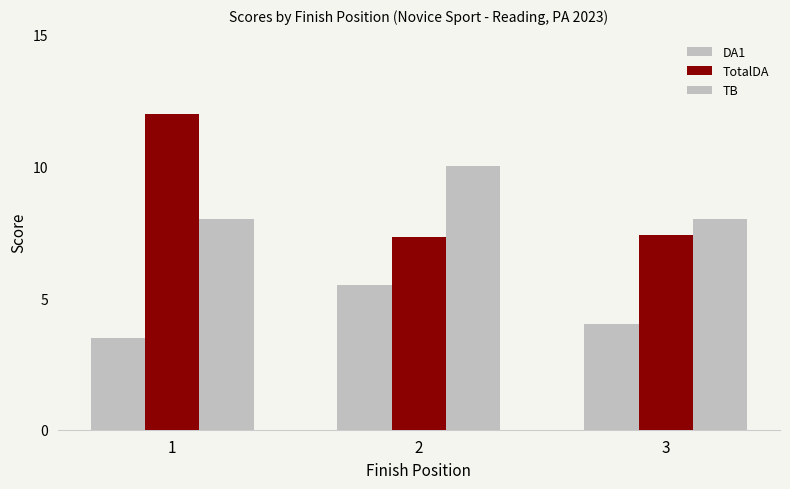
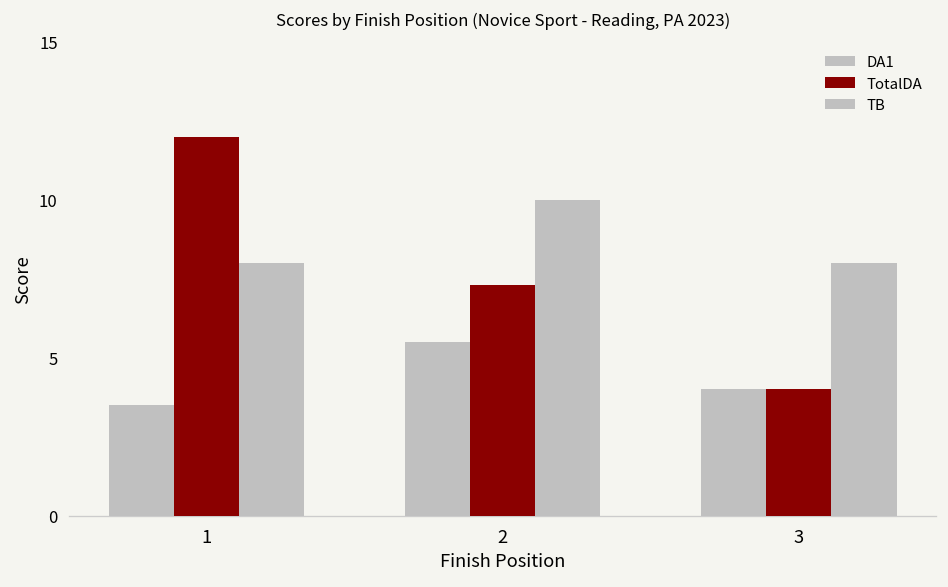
TotalDA, 3: 7.4 -> 4.0
